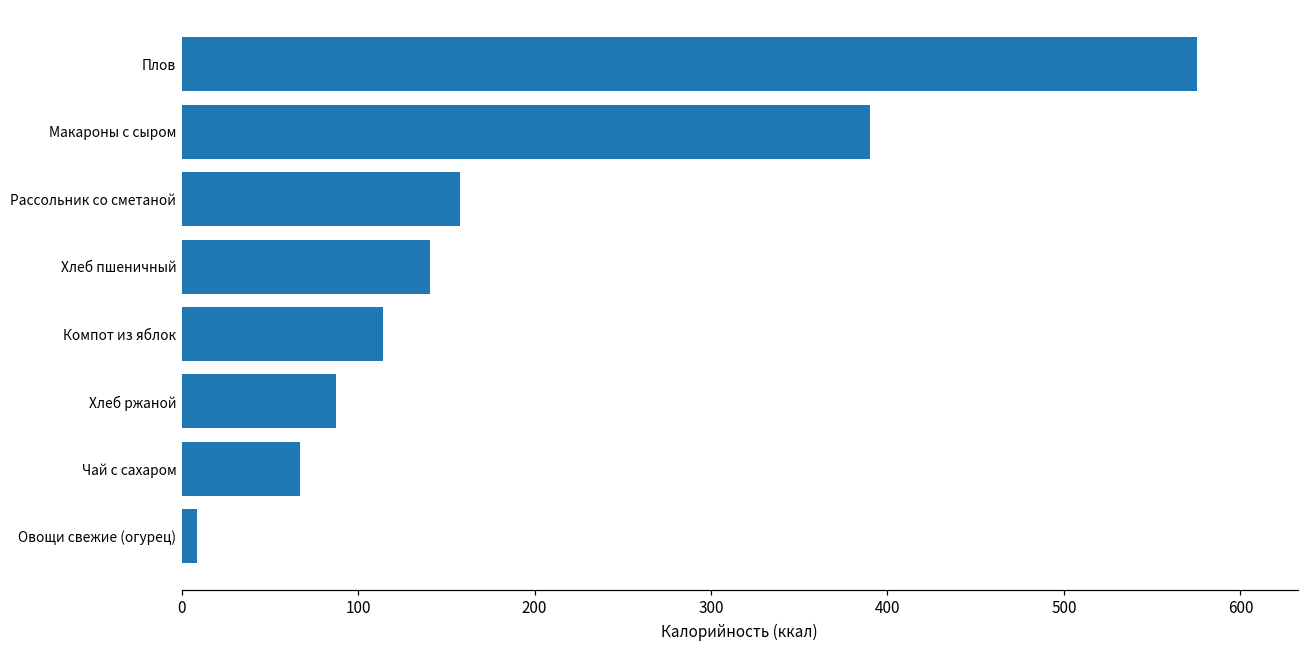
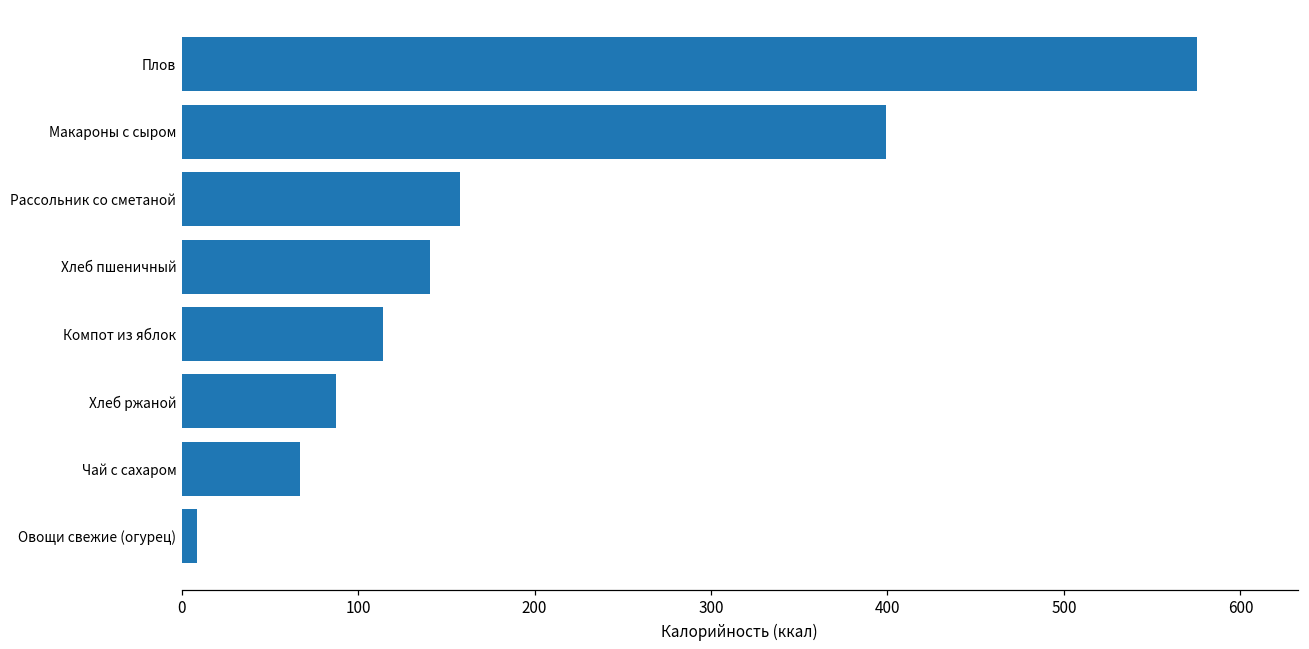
Макароны с сыром: 390 -> 399
